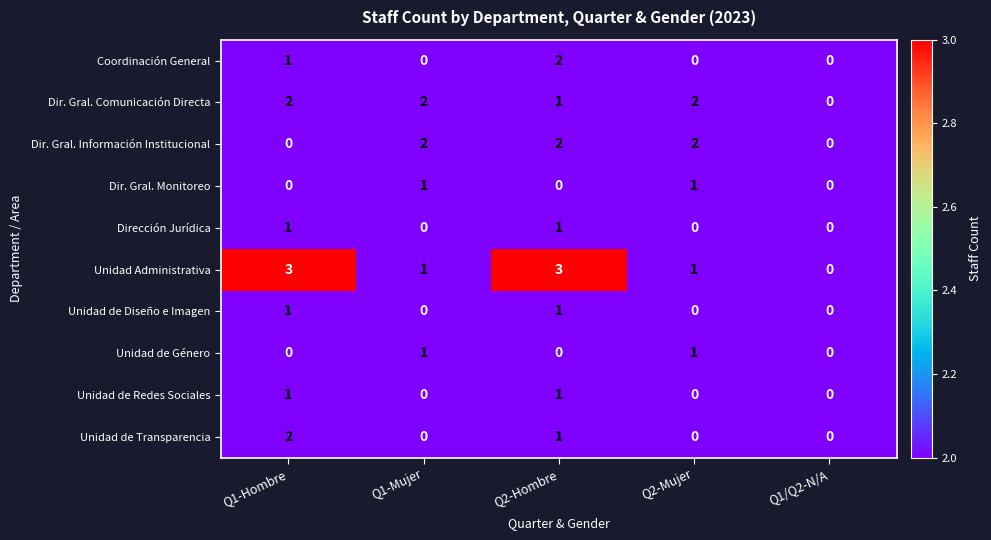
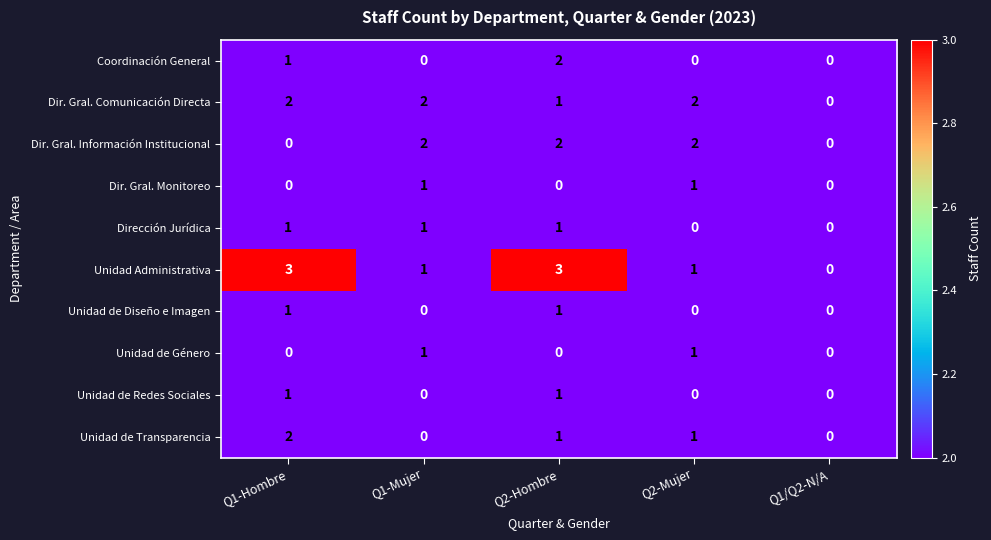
Dirección Jurídica, Q1-Mujer: 0 -> 1
Unidad de Transparencia, Q2-Mujer: 0 -> 1
